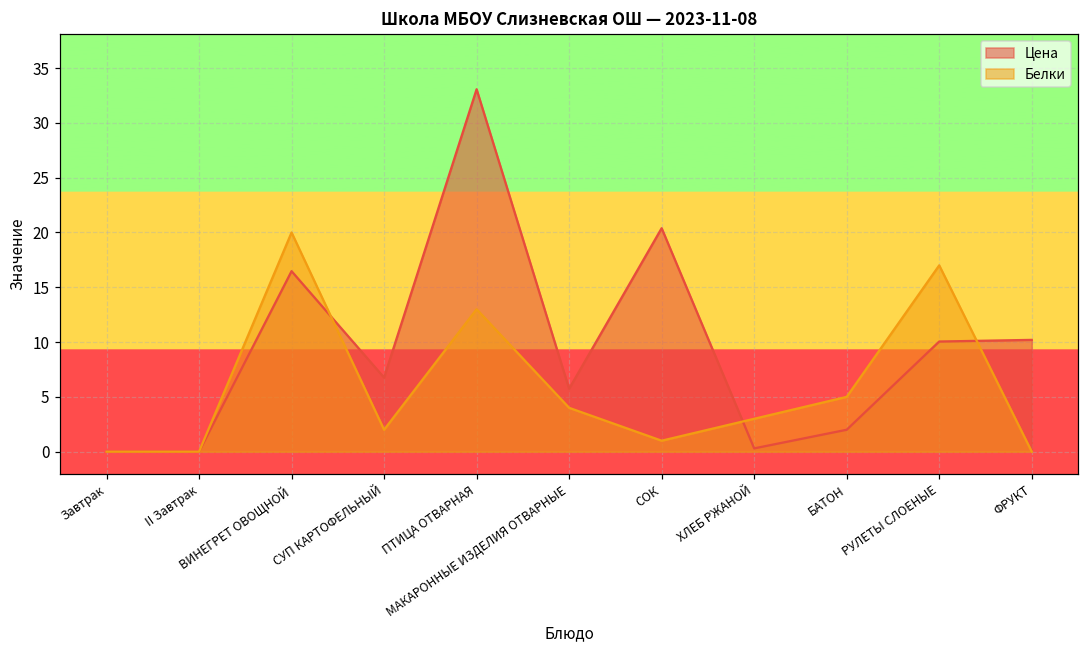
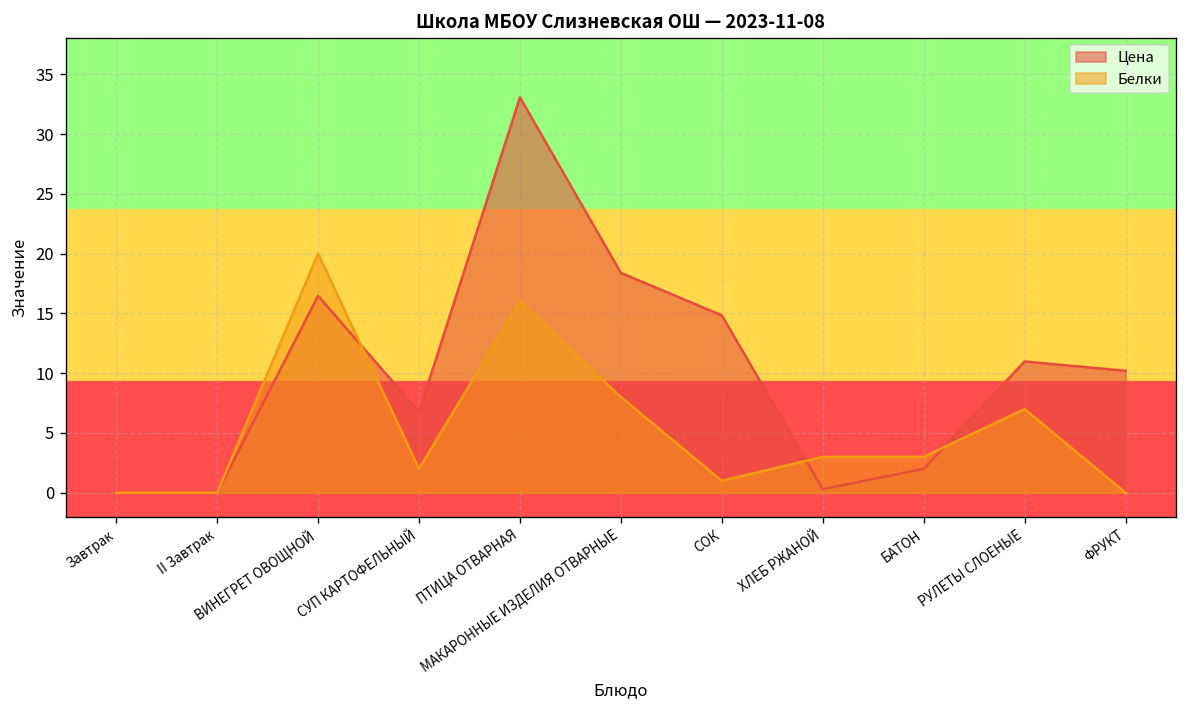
Белки, ПТИЦА ОТВАРНАЯ: 13 -> 16
Цена, МАКАРОННЫЕ ИЗДЕЛИЯ ОТВАРНЫЕ: 6 -> 18
Белки, МАКАРОННЫЕ ИЗДЕЛИЯ ОТВАРНЫЕ: 4 -> 8
Цена, СОК: 20 -> 15
Белки, БАТОН: 5 -> 3
Цена, РУЛЕТЫ СЛОЕНЫЕ: 10 -> 11
Белки, РУЛЕТЫ СЛОЕНЫЕ: 17 -> 7
